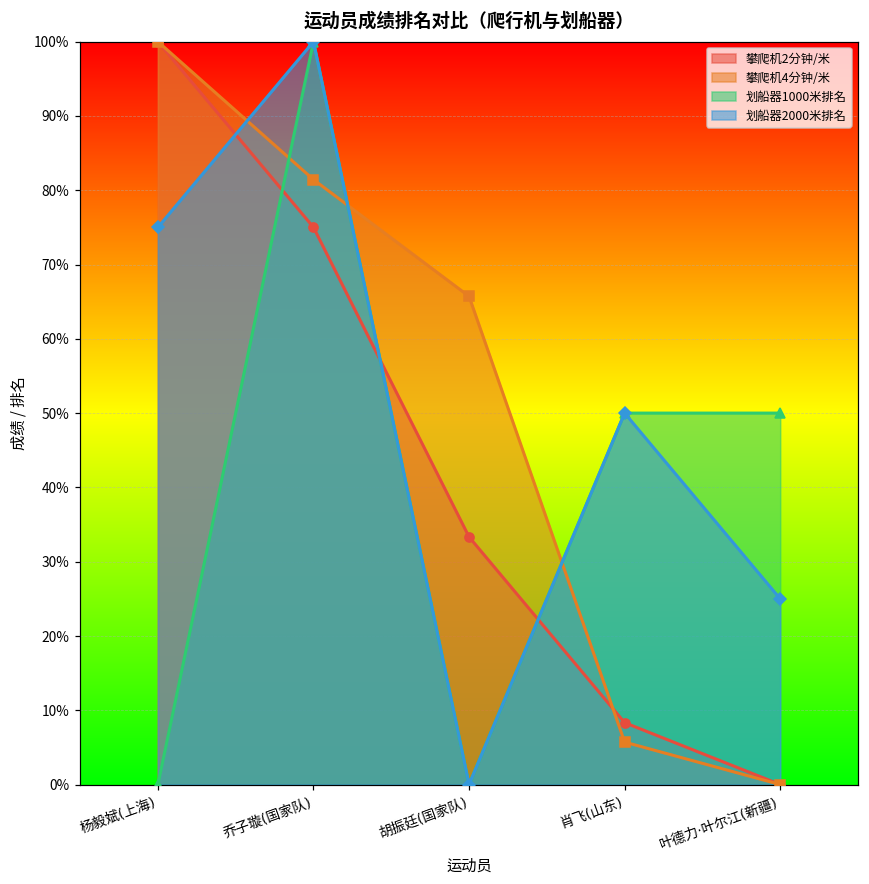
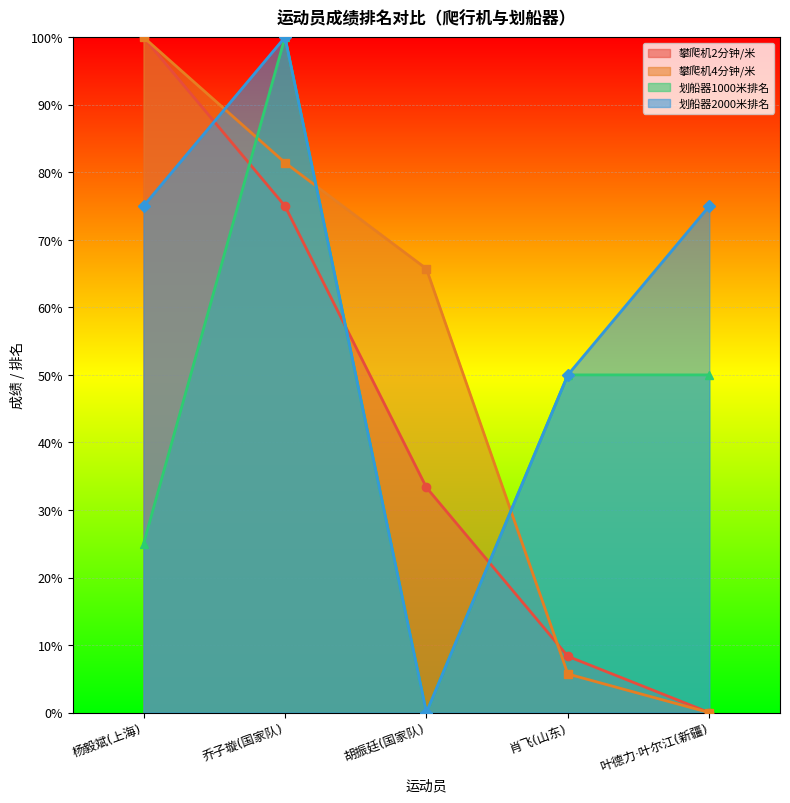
划船器1000米排名, 杨毅斌(上海): 0% -> 25%
划船器2000米排名, 叶德力·叶尔江(新疆): 25% -> 75%
